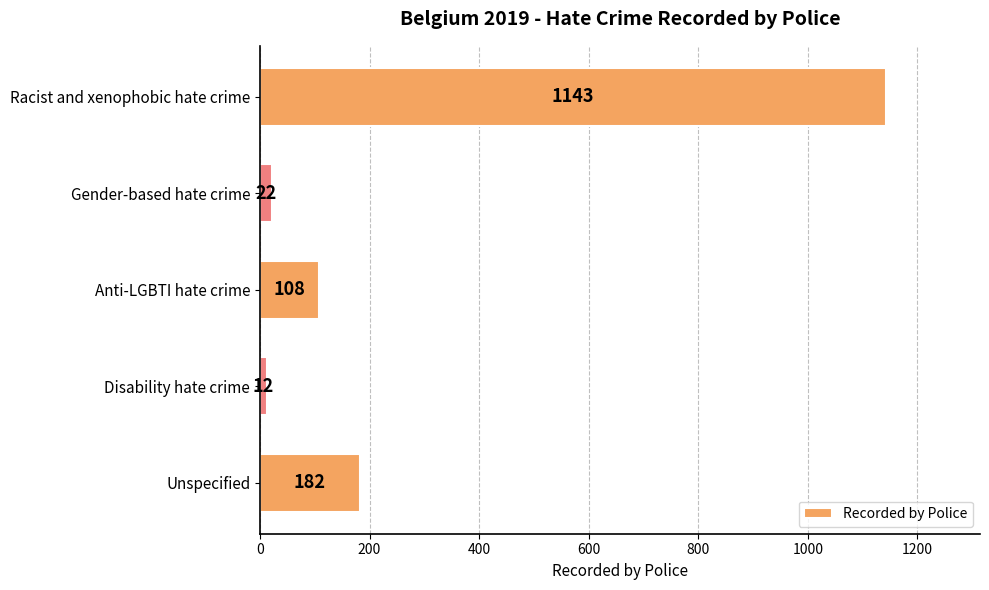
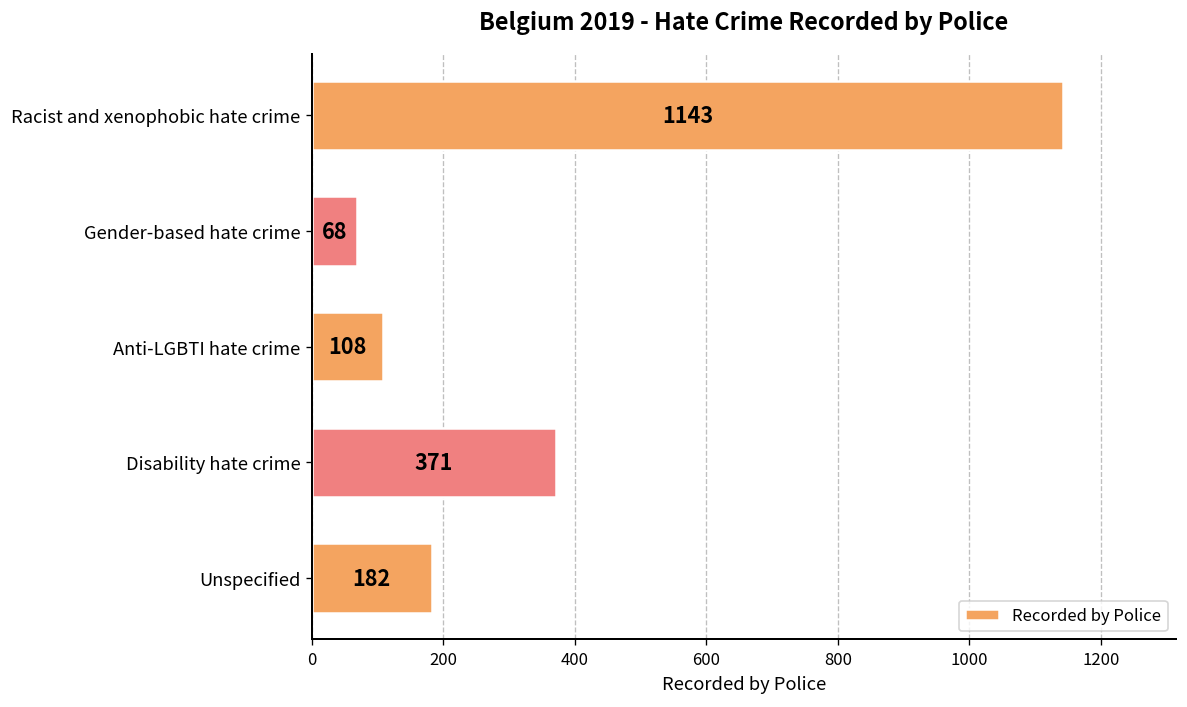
Gender-based hate crime: 22 -> 68
Disability hate crime: 12 -> 371
